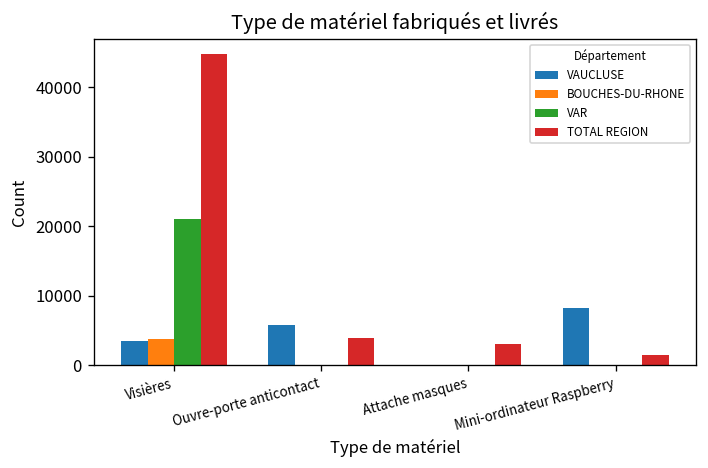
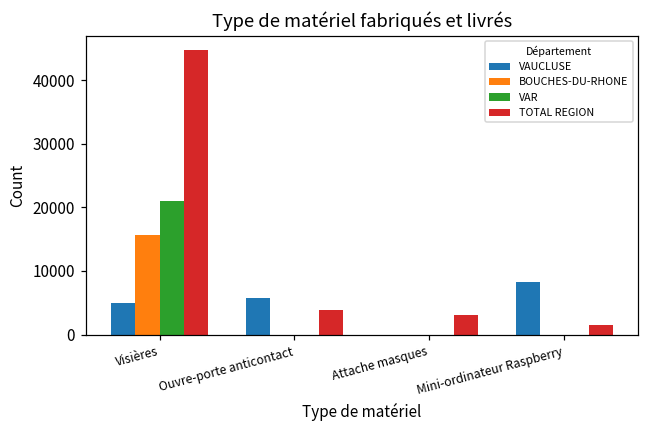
VAUCLUSE, Visières: 3000 -> 5000
BOUCHES-DU-RHONE, Visières: 4000 -> 16000
